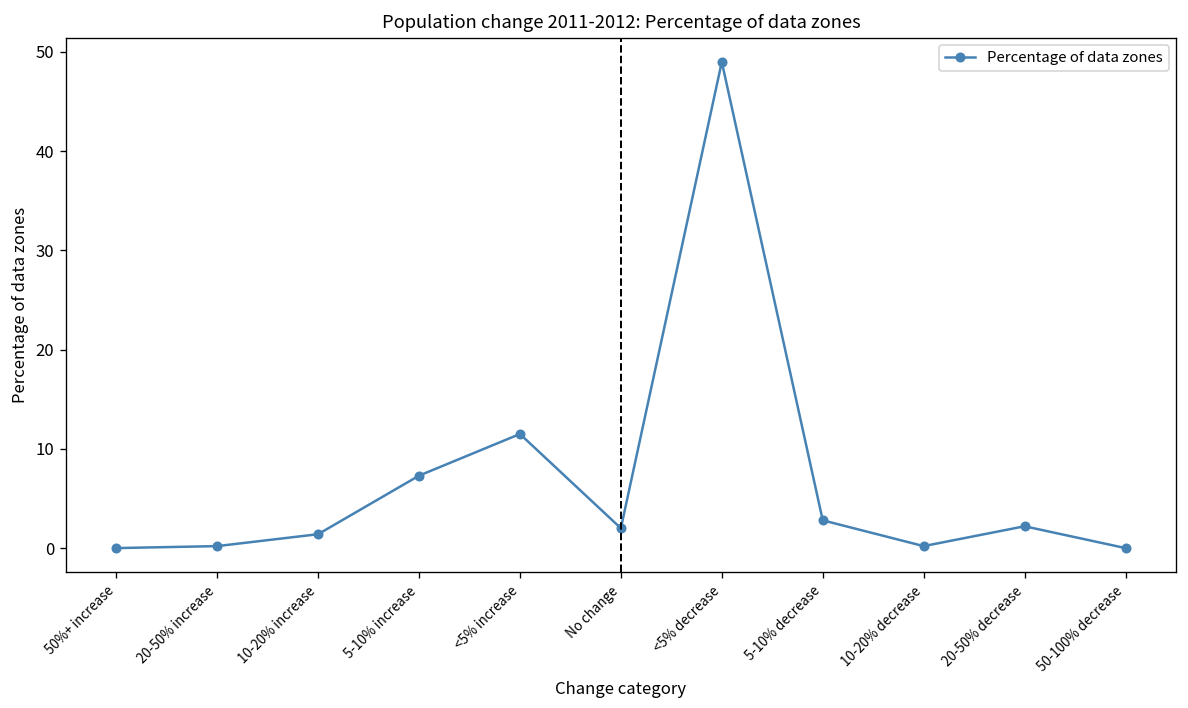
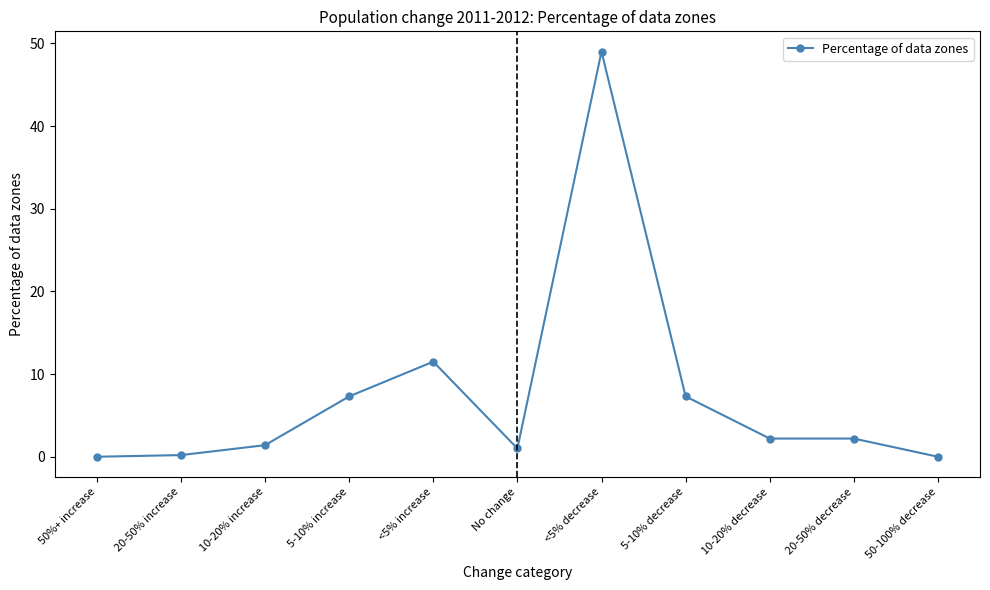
No change: 2 -> 1
5-10% decrease: 3 -> 7
10-20% decrease: 0 -> 2
